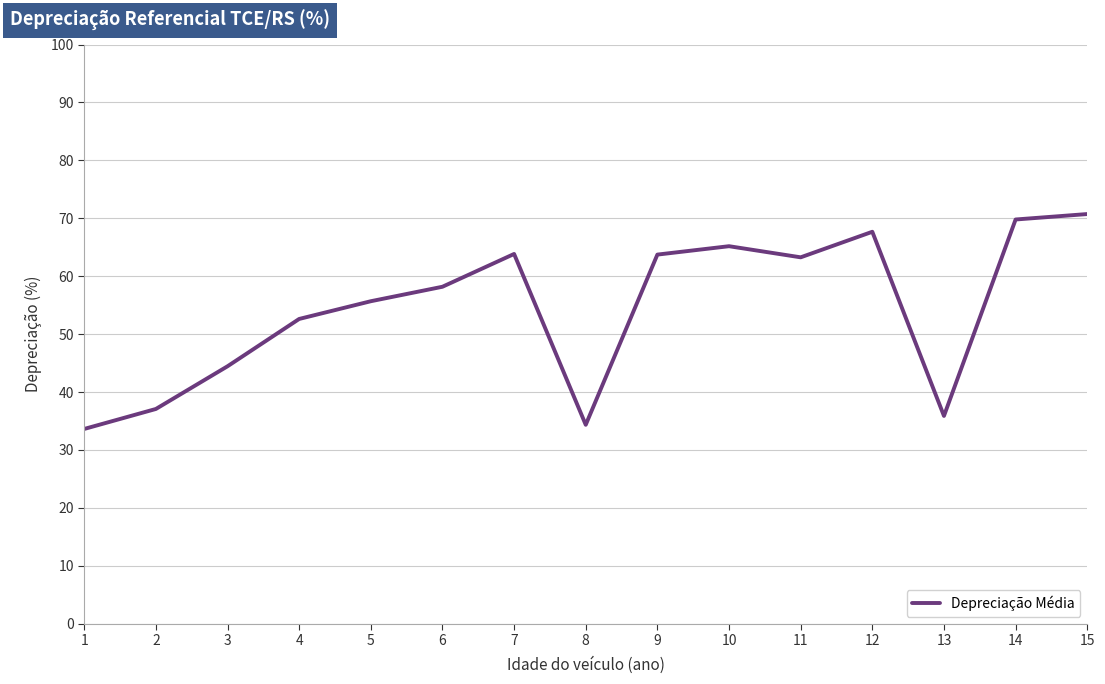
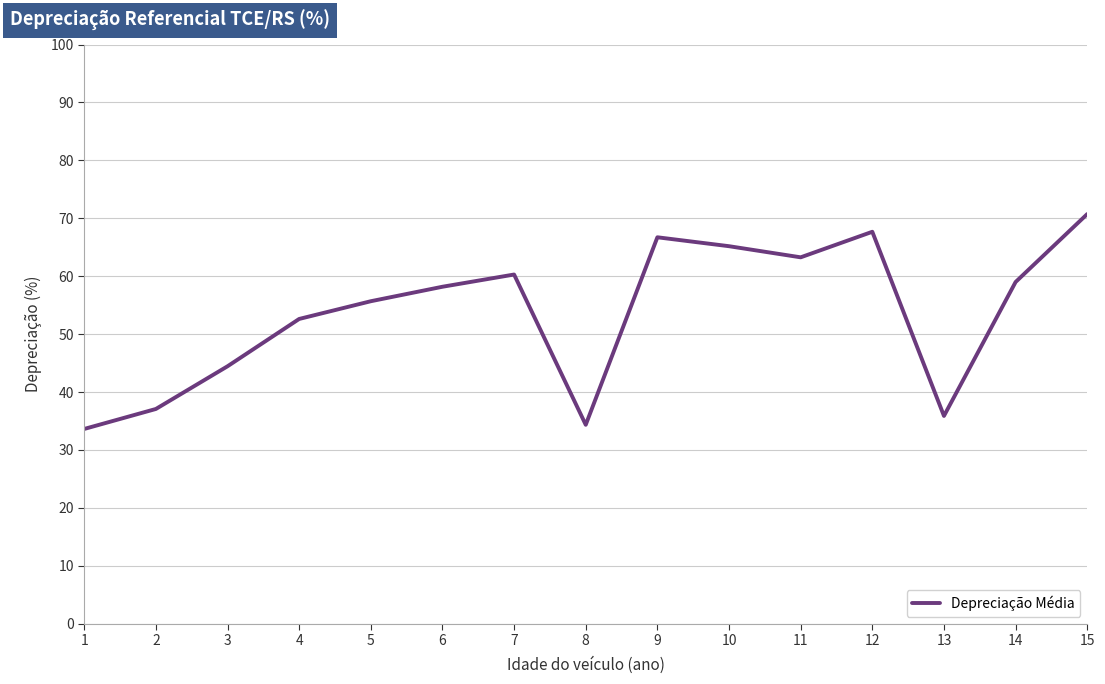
7: 64 -> 60
9: 64 -> 67
14: 70 -> 59
